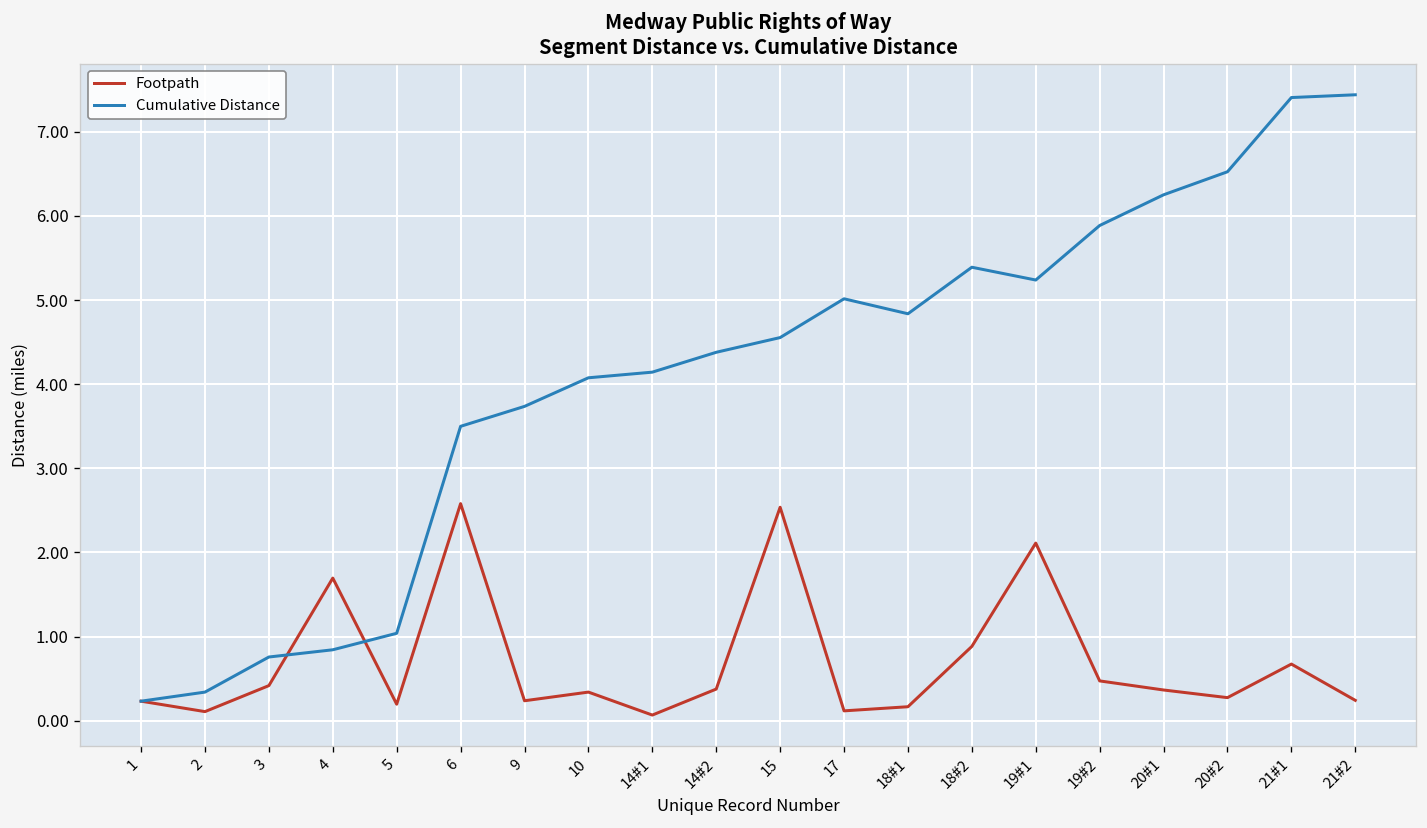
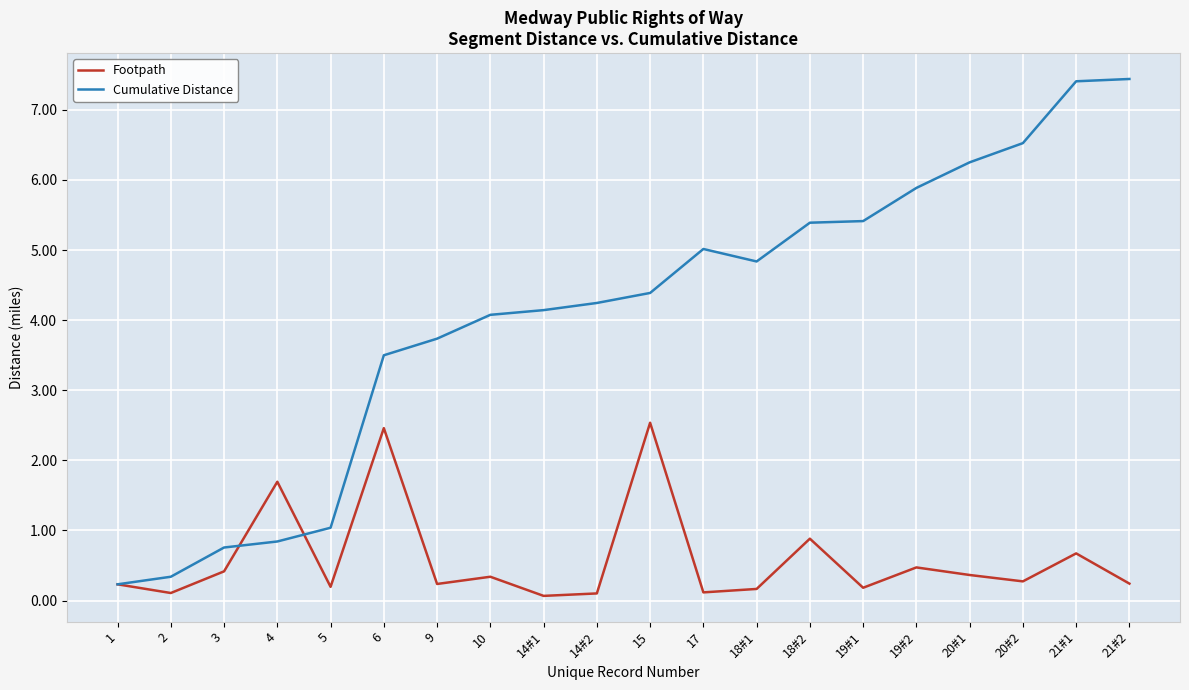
Footpath, 6: 2.6 -> 2.5
Footpath, 14#2: 0.4 -> 0.1
Cumulative Distance, 14#2: 4.4 -> 4.2
Cumulative Distance, 15: 4.6 -> 4.4
Footpath, 19#1: 2.1 -> 0.2
Cumulative Distance, 19#1: 5.2 -> 5.4
